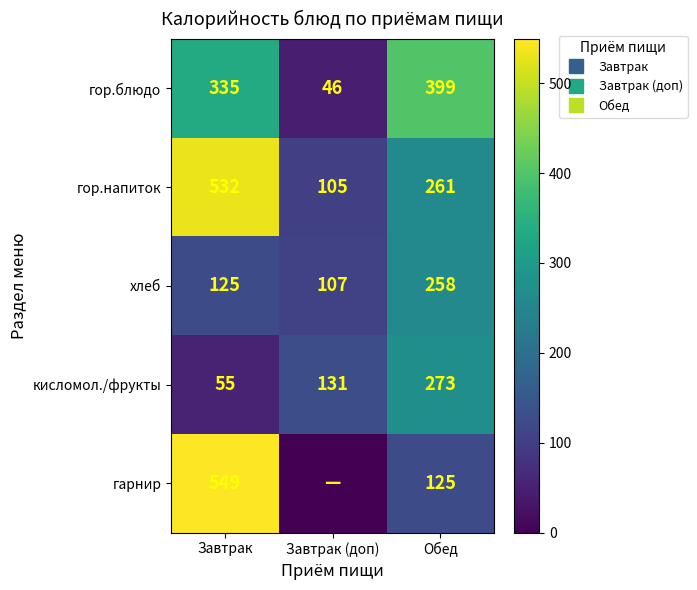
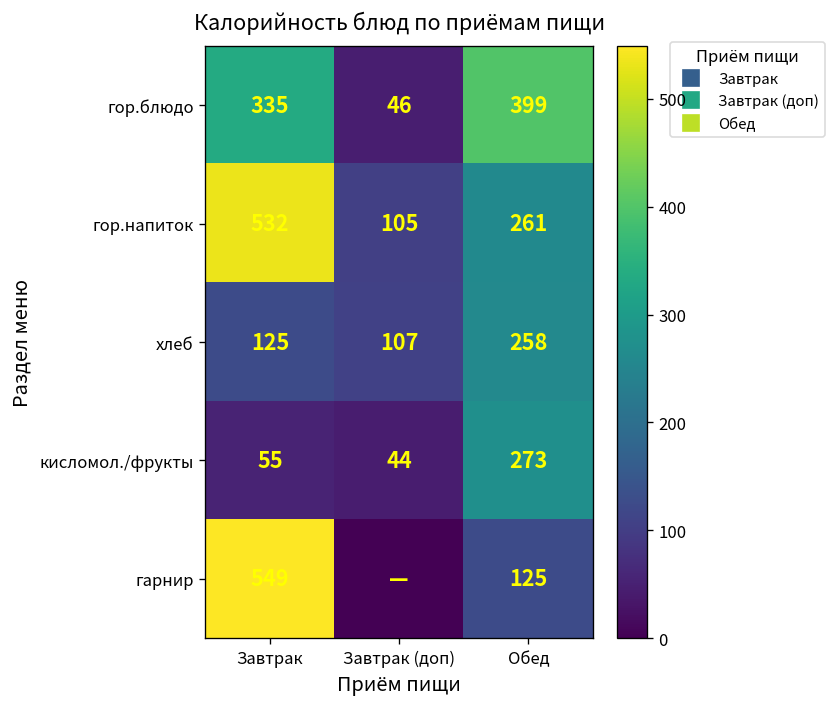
кисломол./фрукты, Завтрак (доп): 131 -> 44
